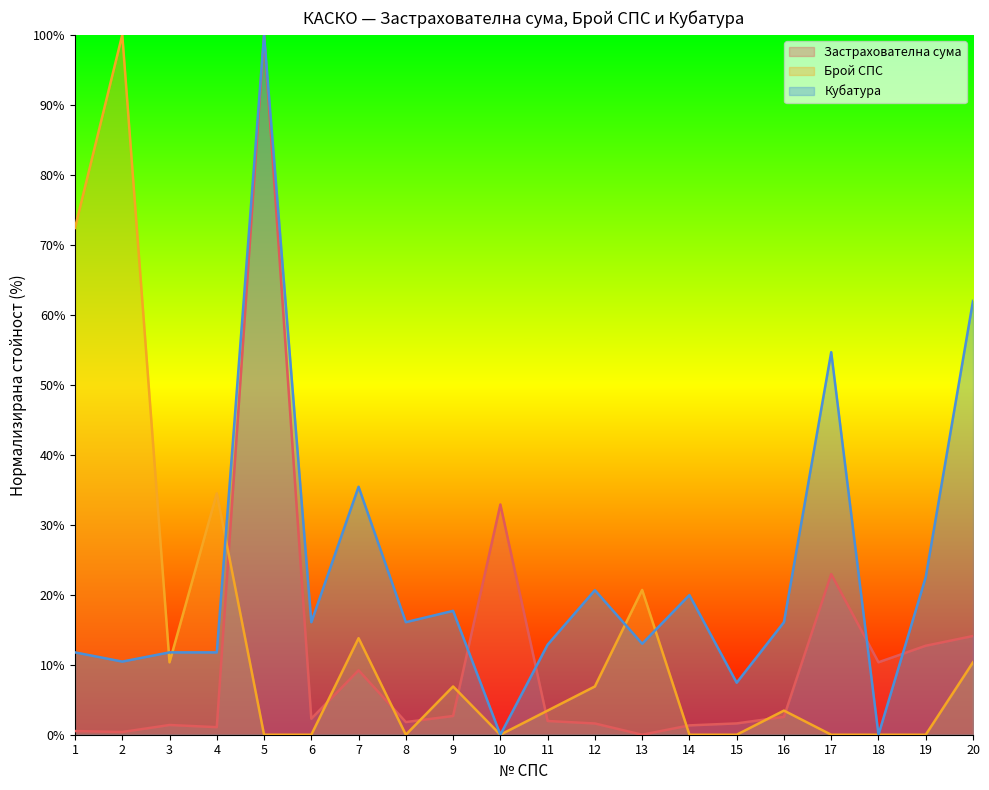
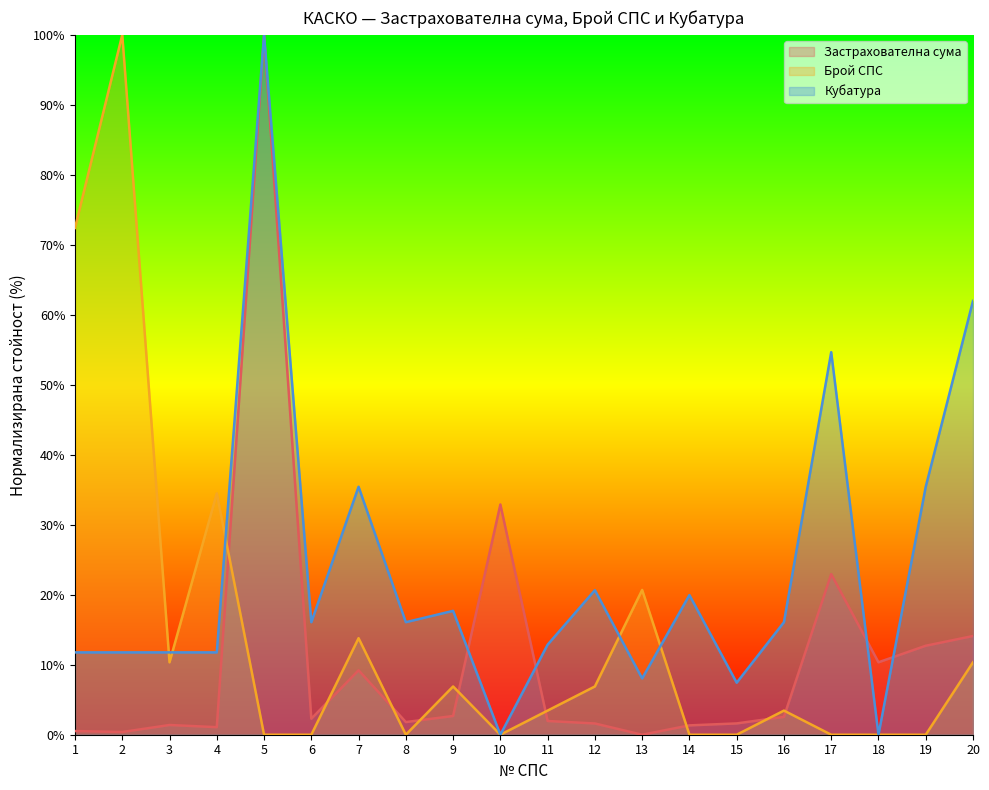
Кубатура, 2: 10% -> 12%
Кубатура, 13: 13% -> 8%
Кубатура, 19: 23% -> 35%
